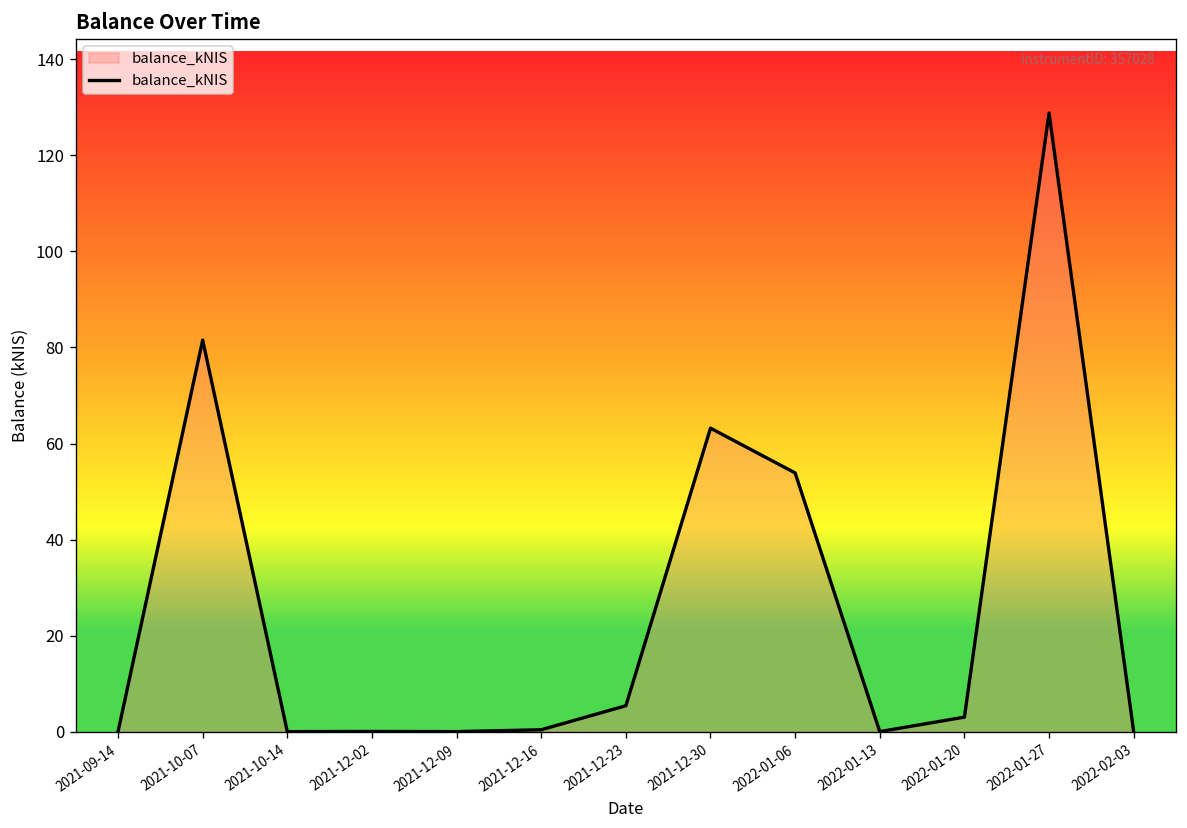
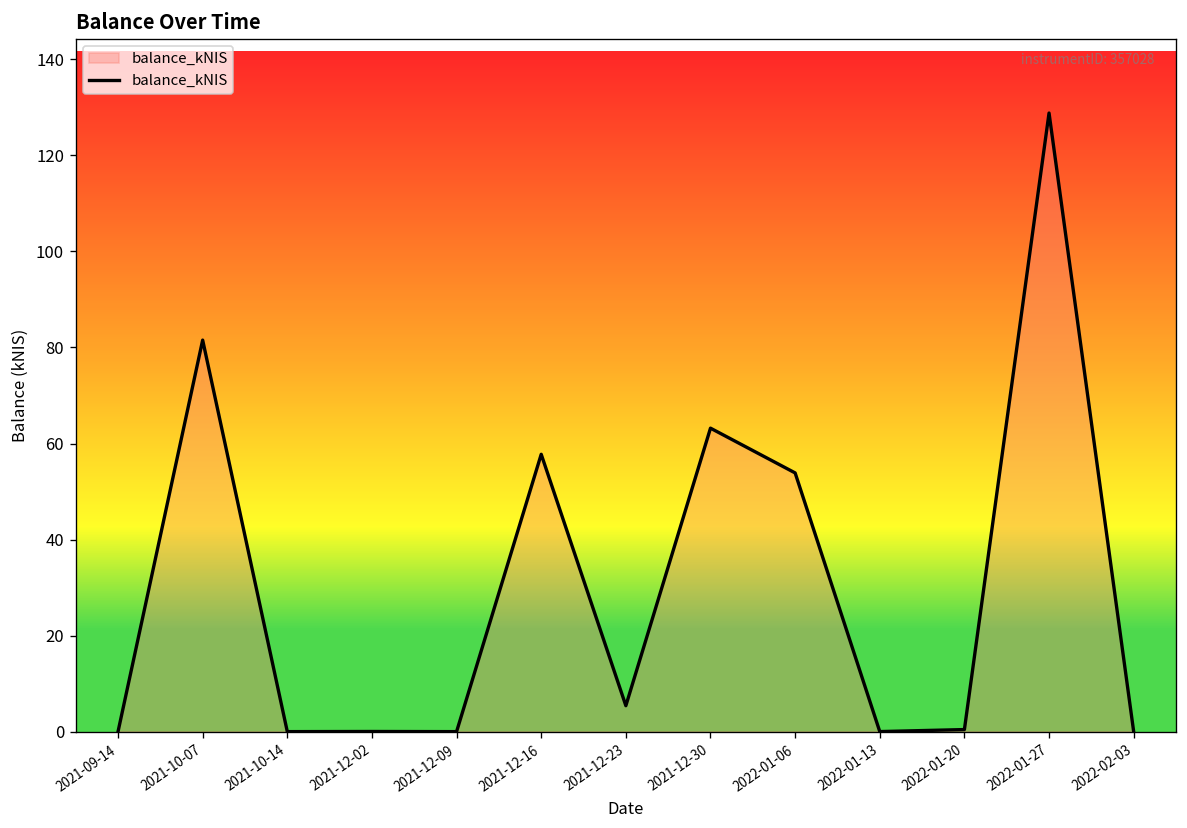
2021-12-16: 0 -> 58
2022-01-20: 3 -> 0
